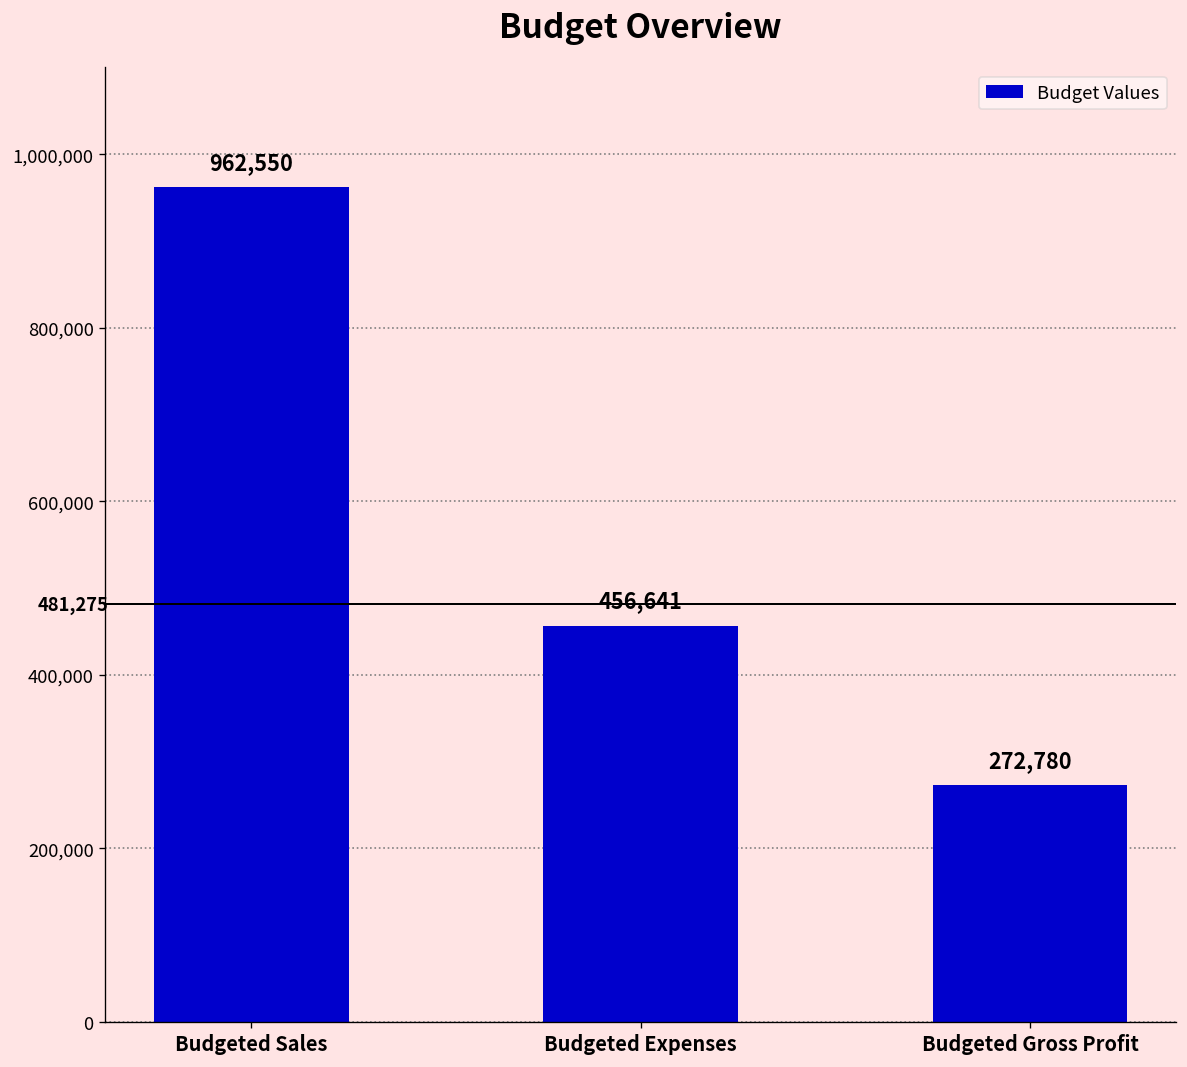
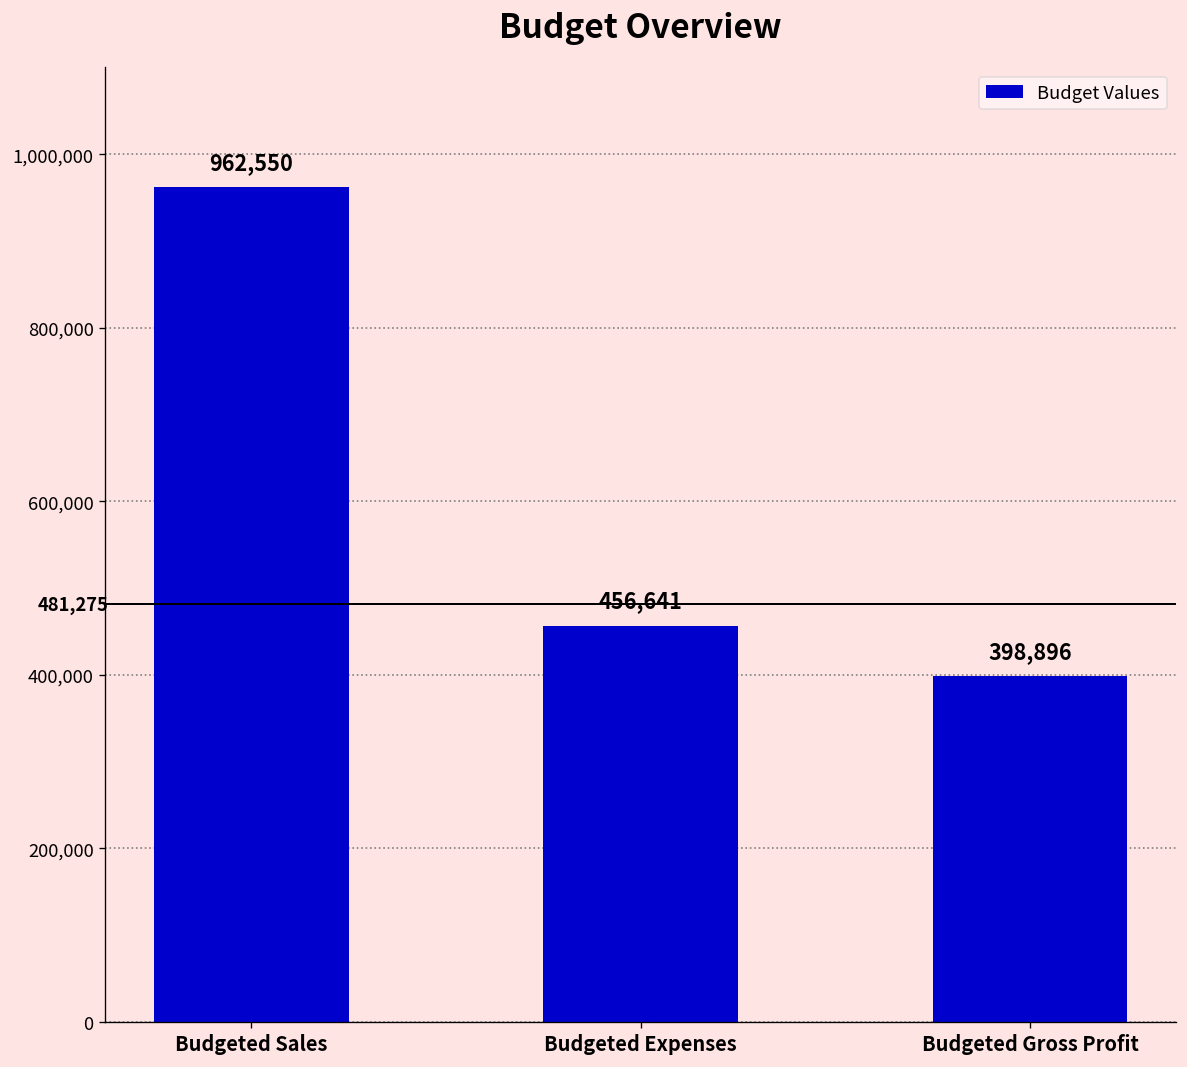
Budgeted Gross Profit: 272,780 -> 398,896
